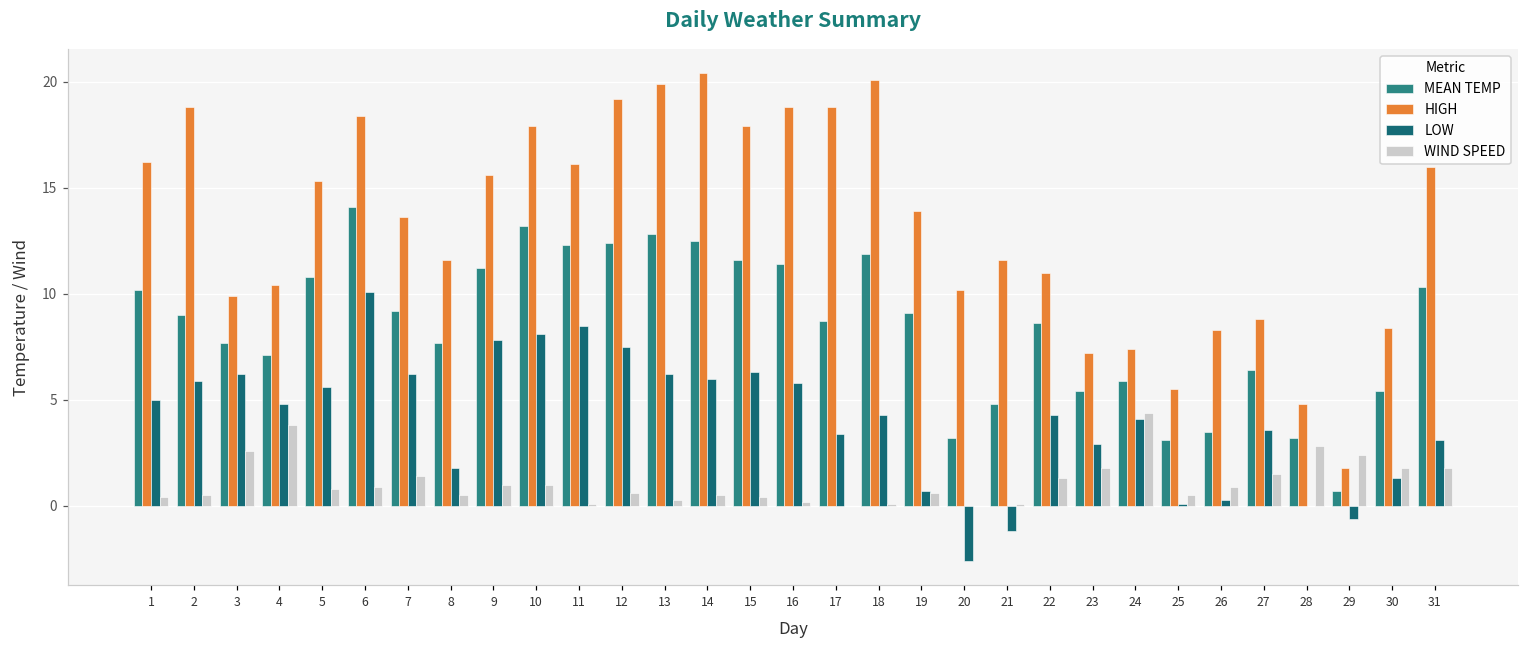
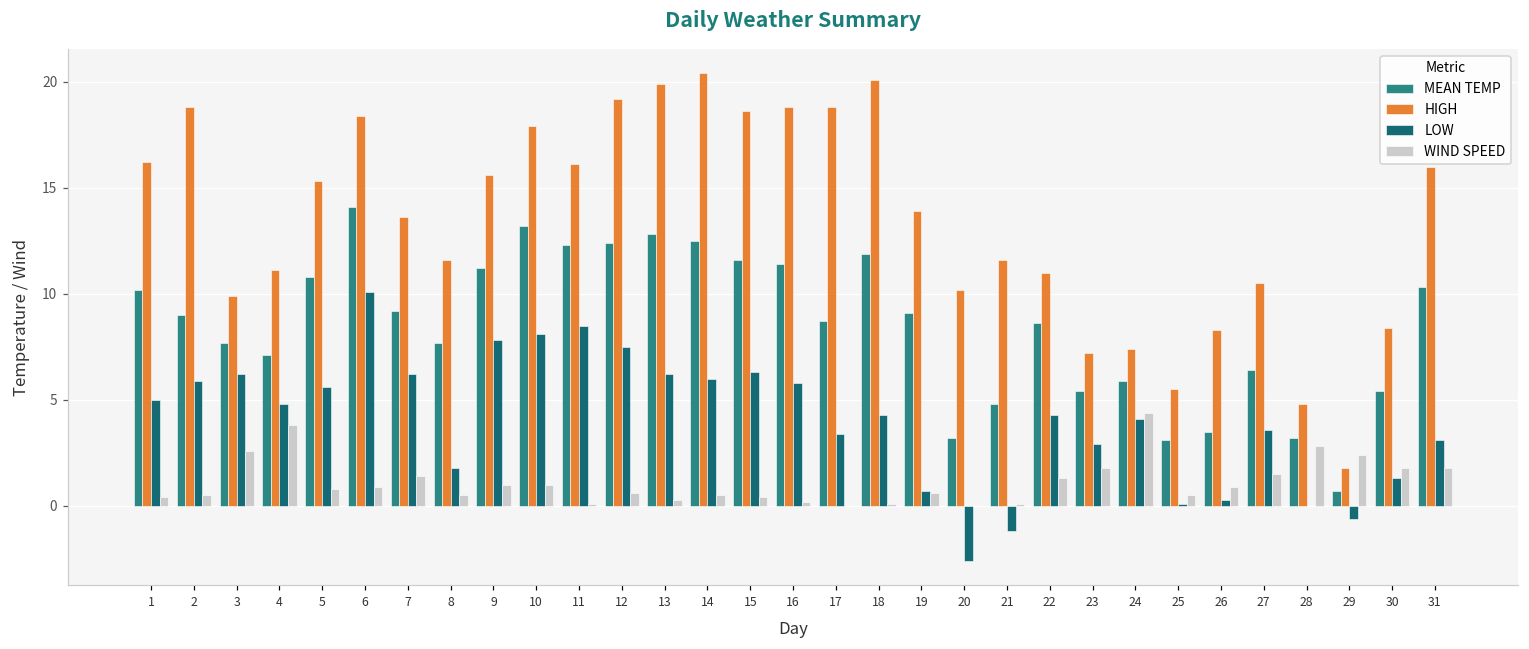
HIGH, 4: 10.4 -> 11.1
HIGH, 15: 17.9 -> 18.6
HIGH, 27: 8.8 -> 10.5
